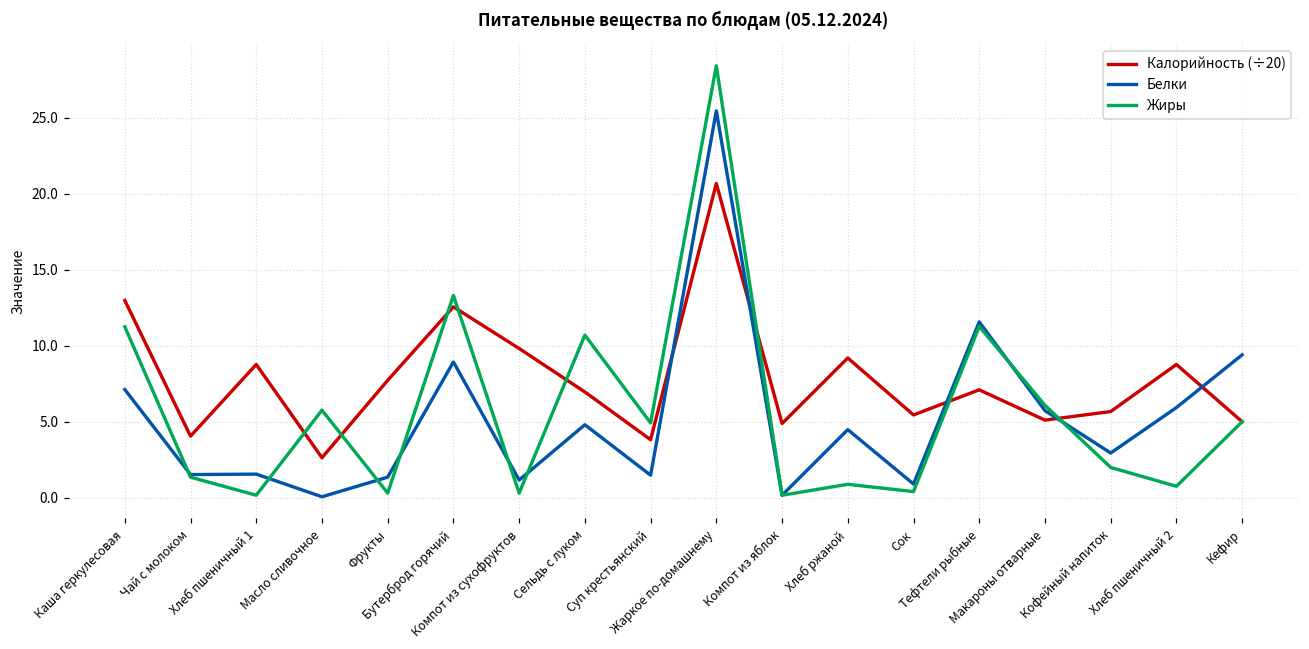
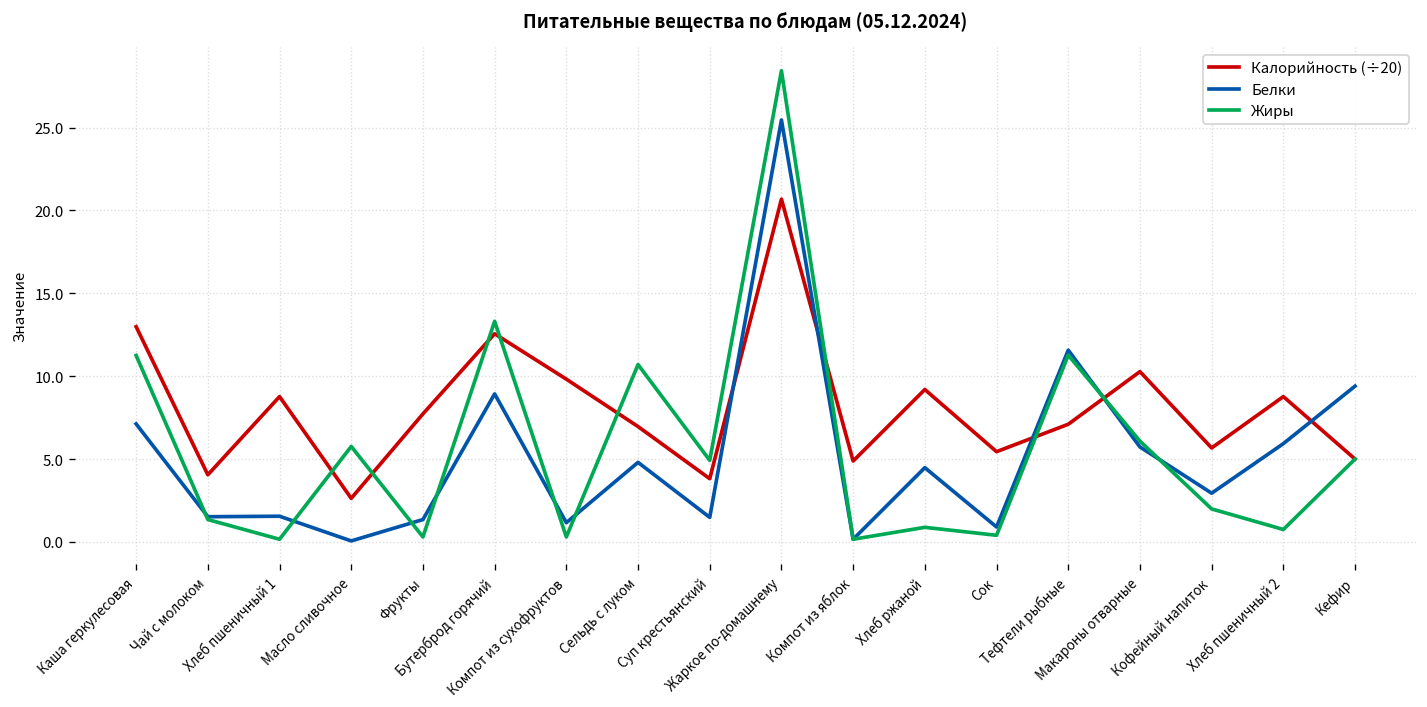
Калорийность (÷20), Макароны отварные: 5.1 -> 10.3
